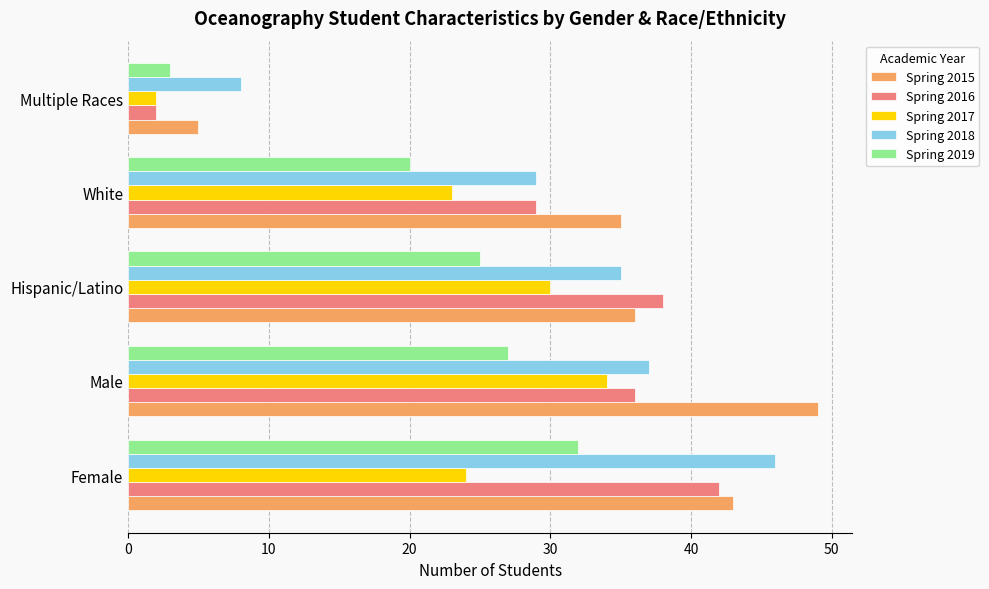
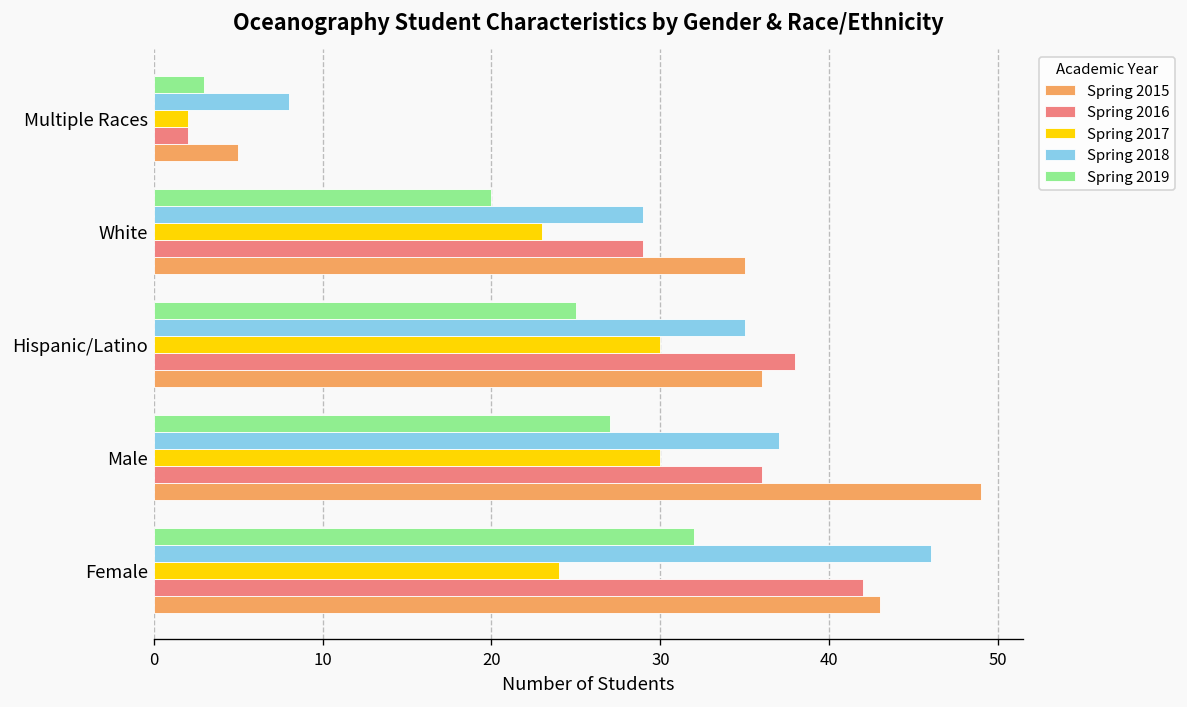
Spring 2017, Male: 34 -> 30
